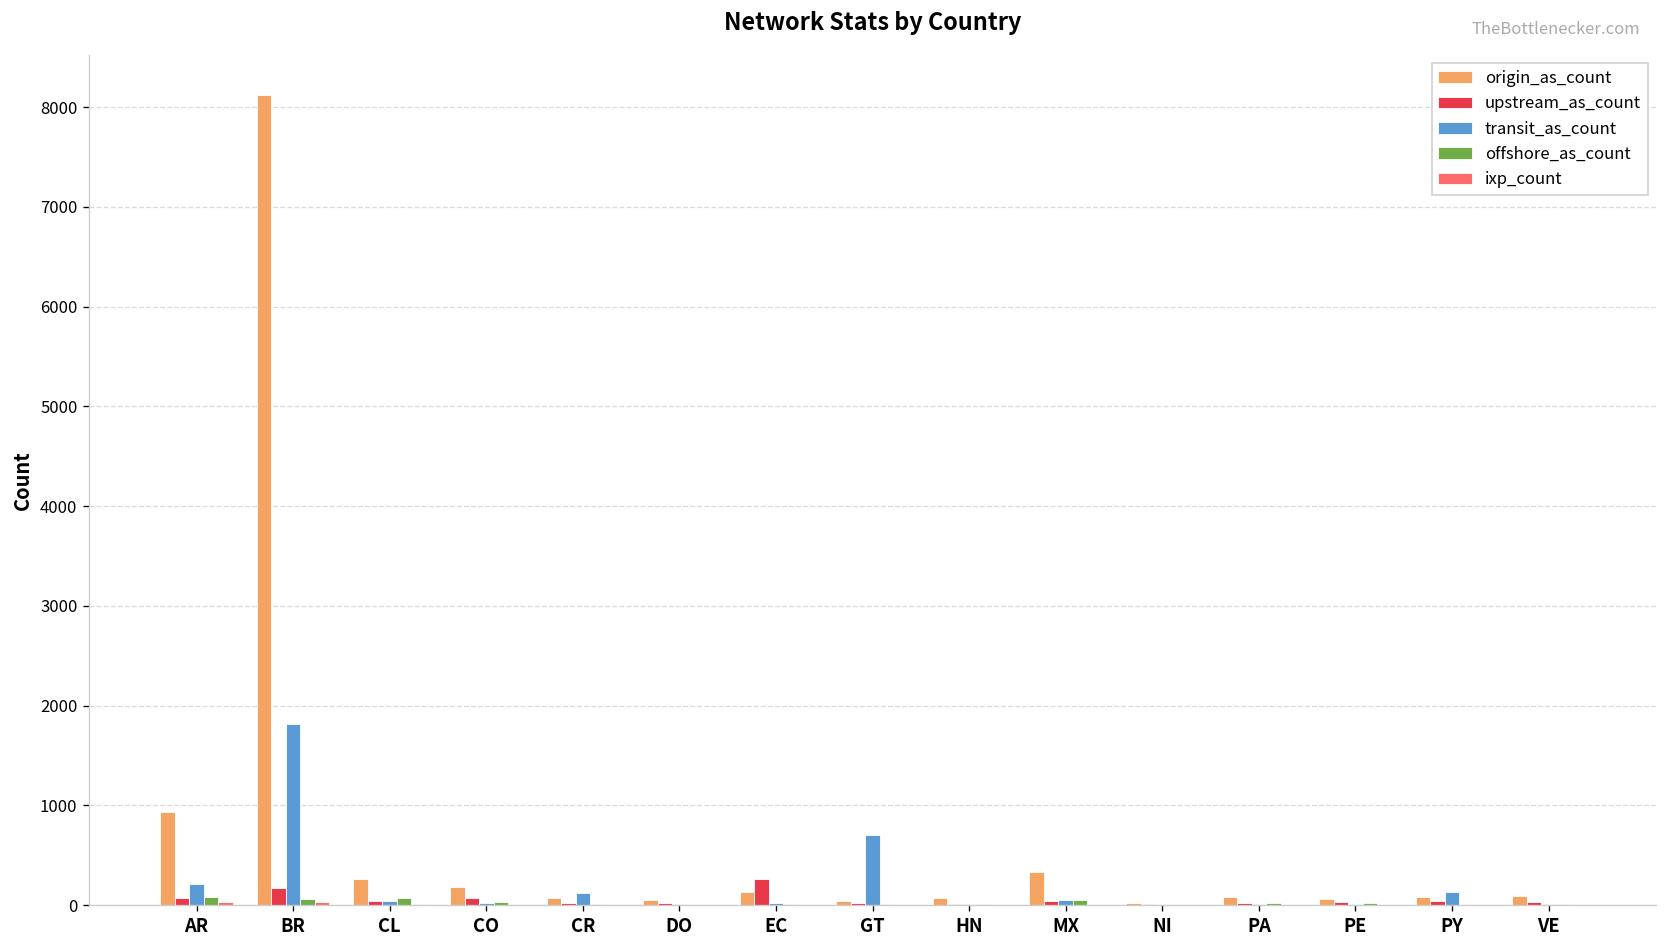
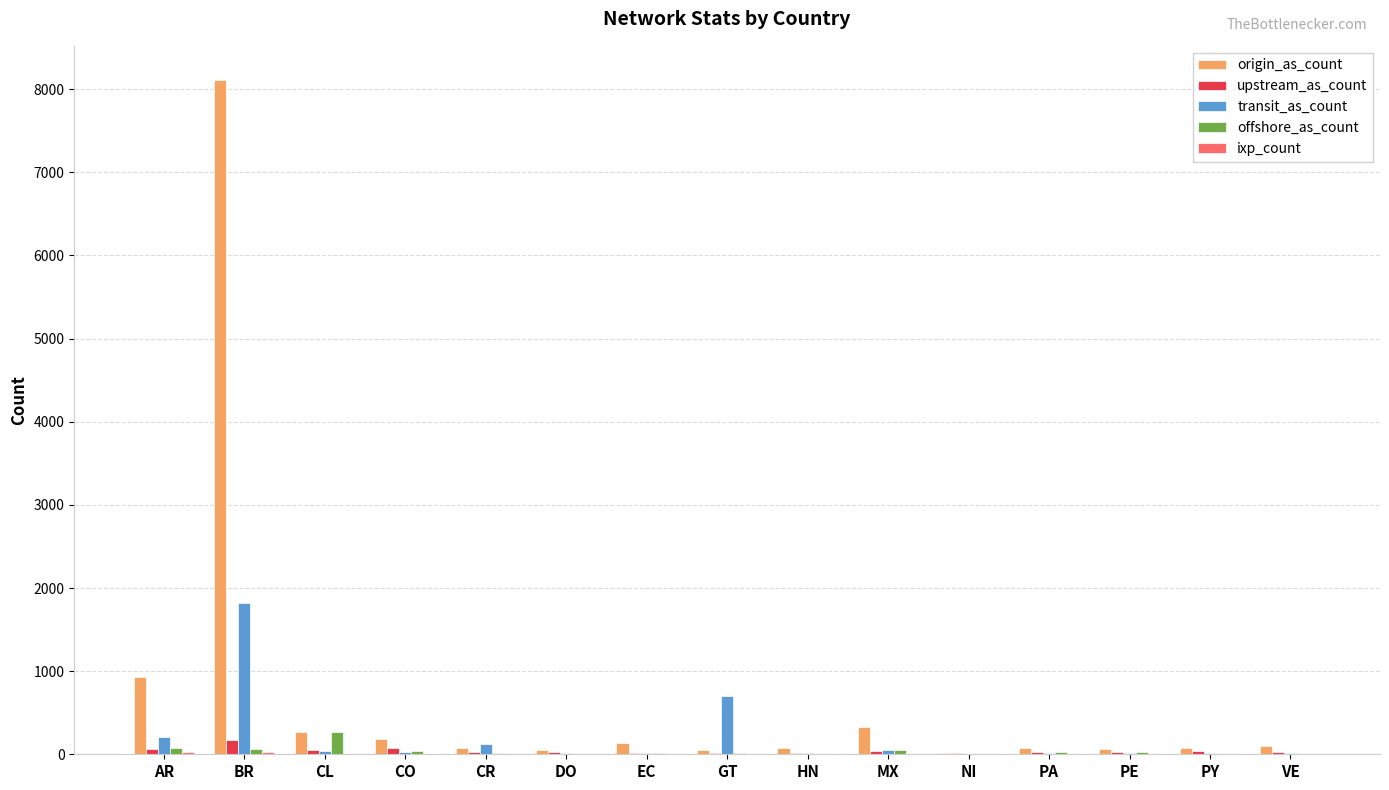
offshore_as_count, CL: 100 -> 300
upstream_as_count, EC: 300 -> 0
transit_as_count, PY: 100 -> 0
